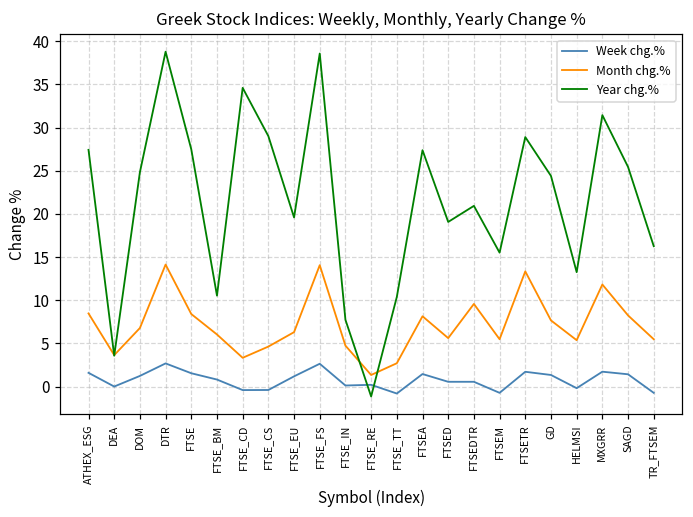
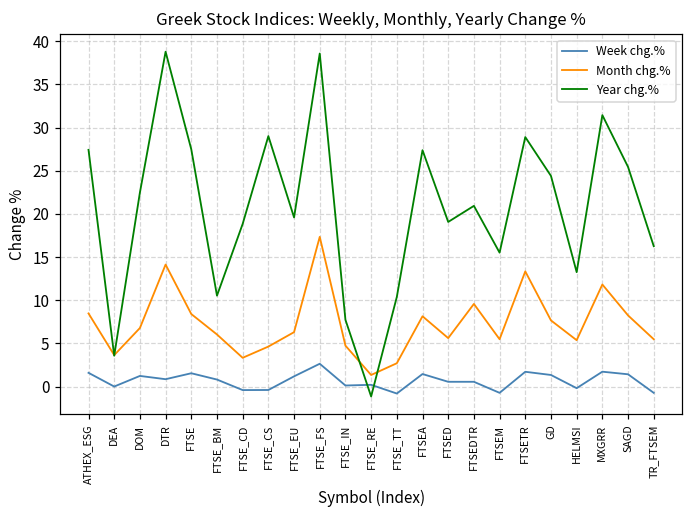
Year chg.%, DOM: 25 -> 22
Week chg.%, DTR: 3 -> 1
Year chg.%, FTSE_CD: 35 -> 19
Month chg.%, FTSE_FS: 14 -> 17
